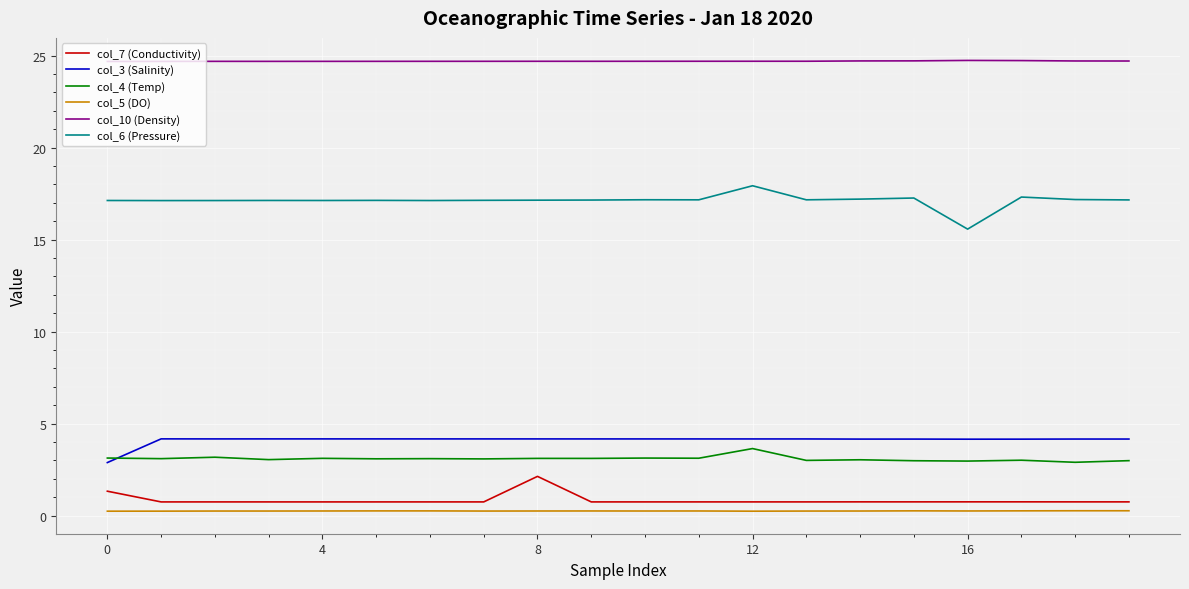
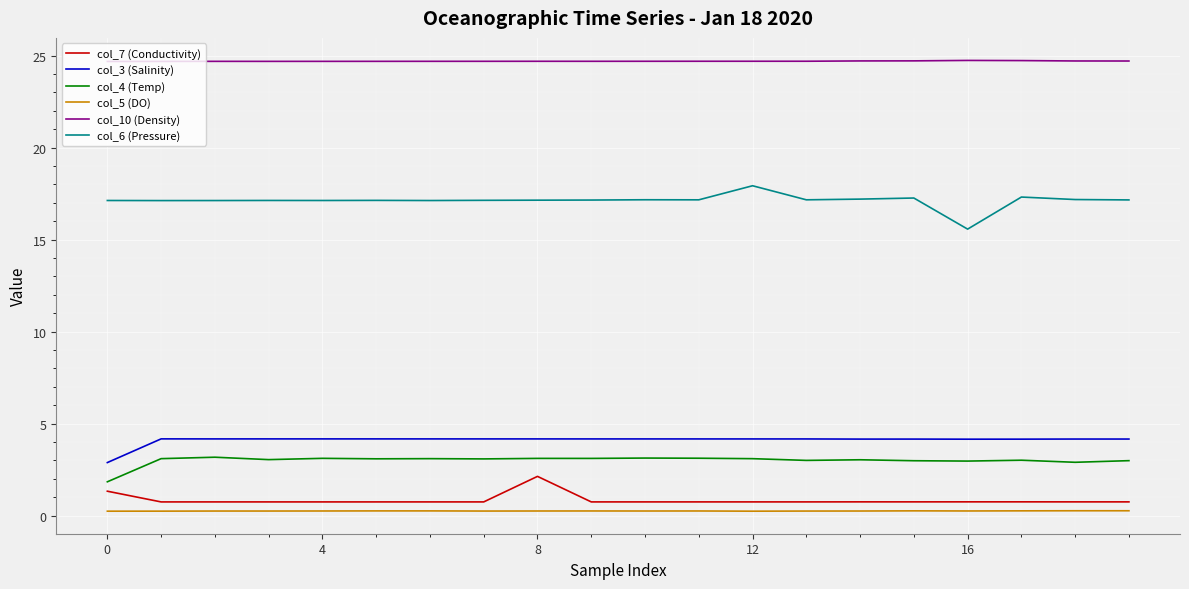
col_4 (Temp), 0: 3.1 -> 1.8
col_4 (Temp), 12: 3.6 -> 3.1
